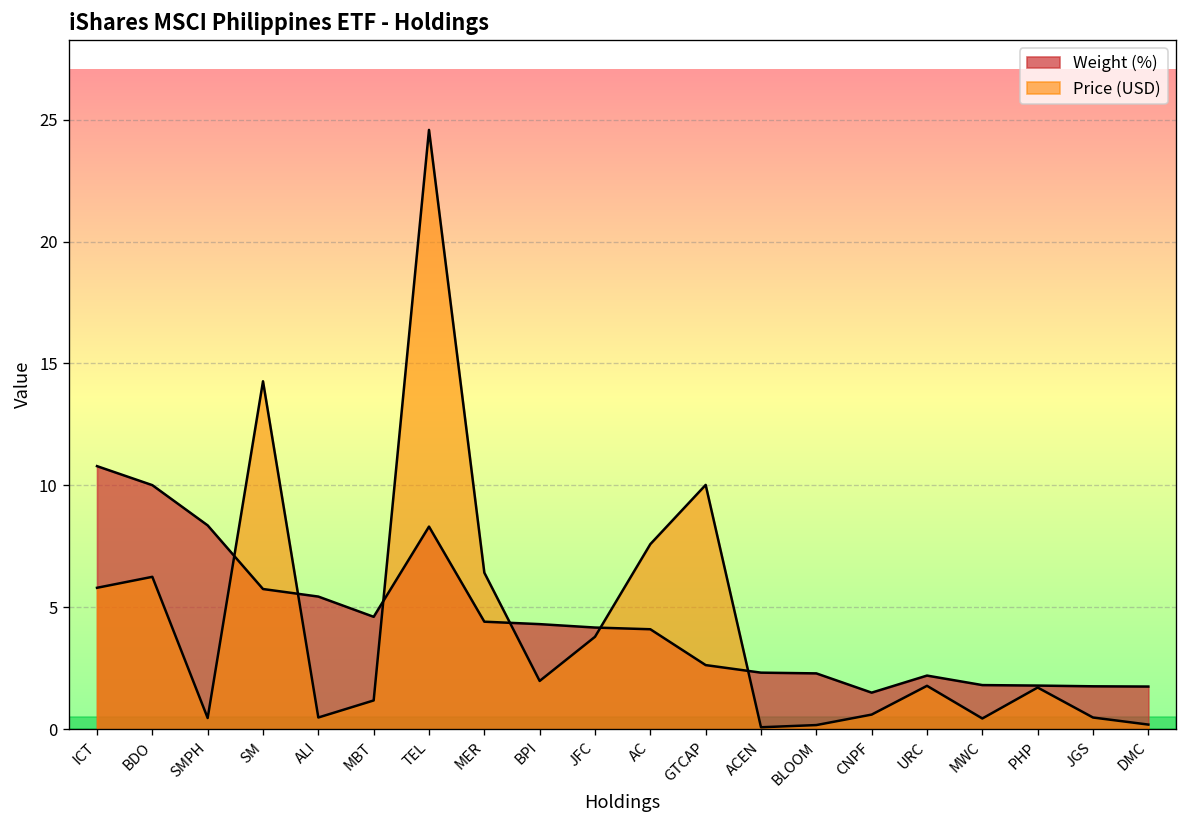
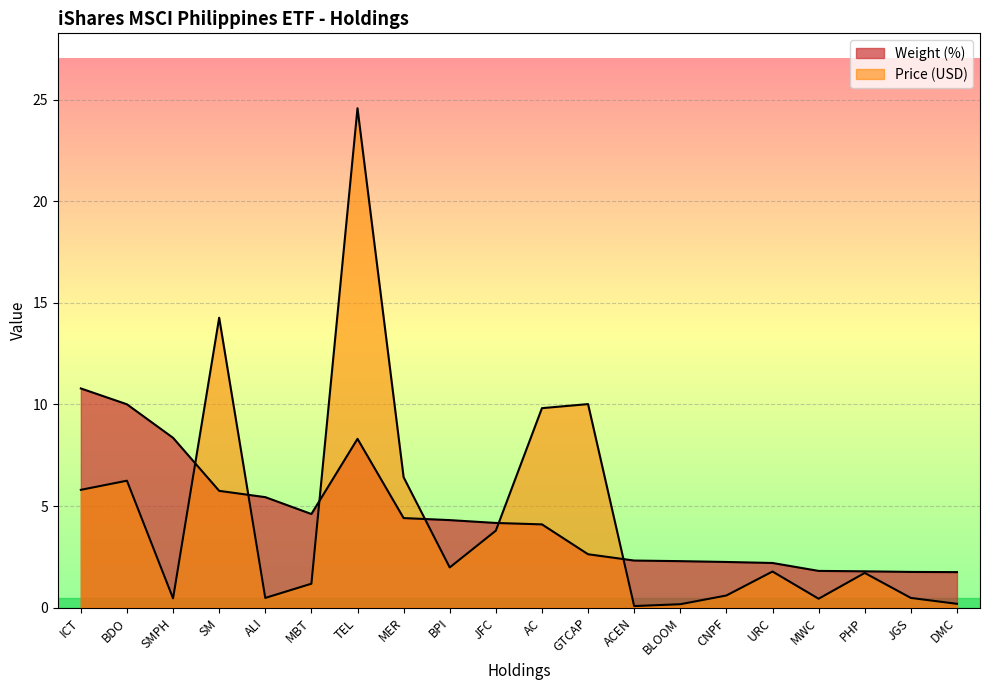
Price (USD), AC: 7.6 -> 9.8
Weight (%), CNPF: 1.5 -> 2.3
